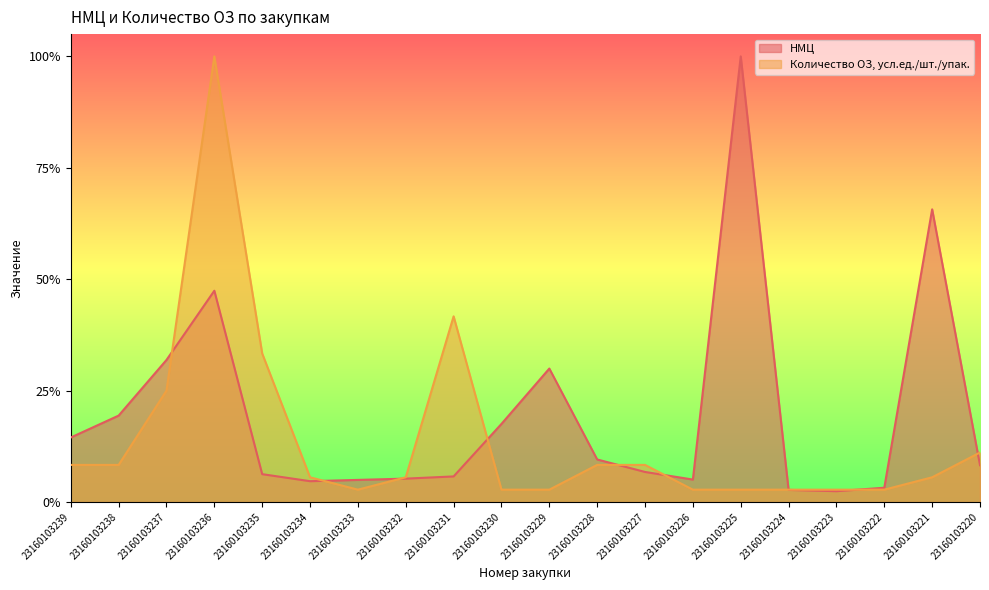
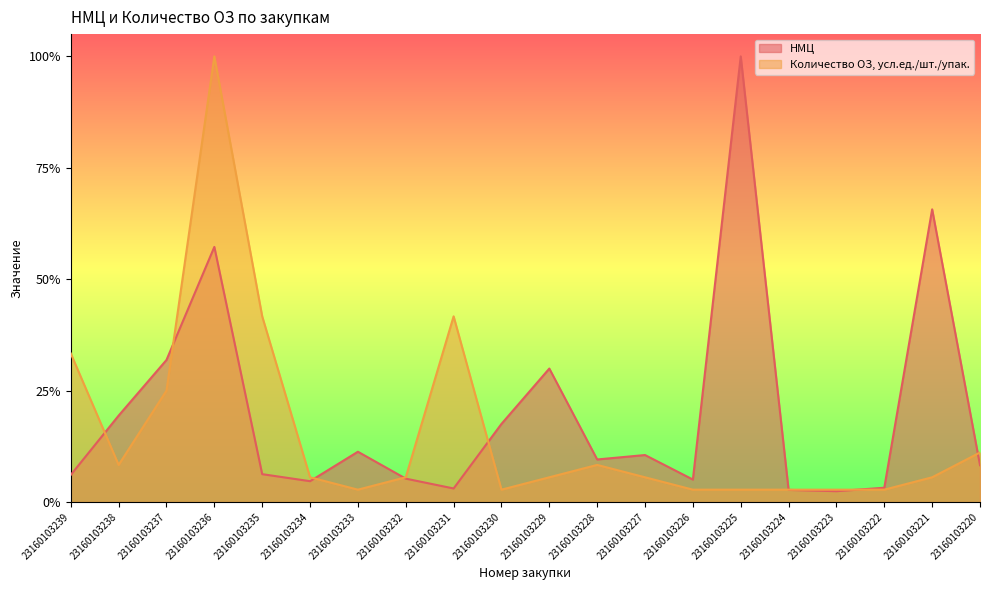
НМЦ, 23160103239: 14% -> 6%
Количество ОЗ, усл.ед./шт./упак., 23160103239: 8% -> 33%
НМЦ, 23160103236: 47% -> 57%
Количество ОЗ, усл.ед./шт./упак., 23160103235: 33% -> 42%
НМЦ, 23160103233: 5% -> 11%
НМЦ, 23160103231: 6% -> 3%
Количество ОЗ, усл.ед./шт./упак., 23160103229: 3% -> 6%
НМЦ, 23160103227: 7% -> 11%
Количество ОЗ, усл.ед./шт./упак., 23160103227: 8% -> 6%
